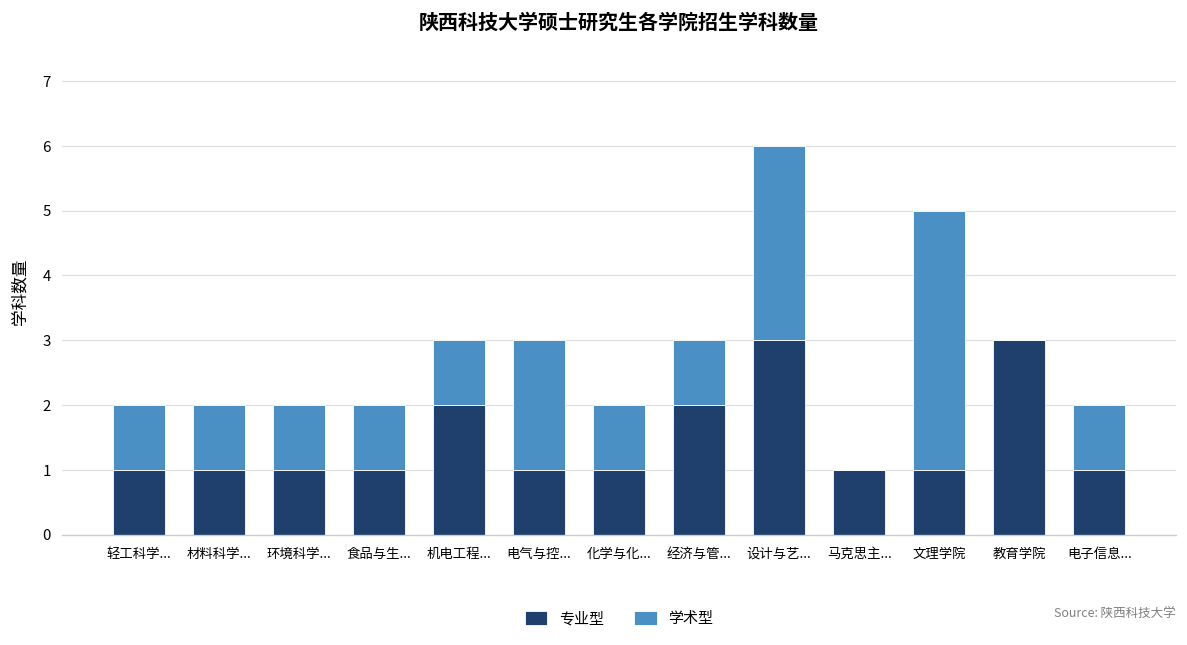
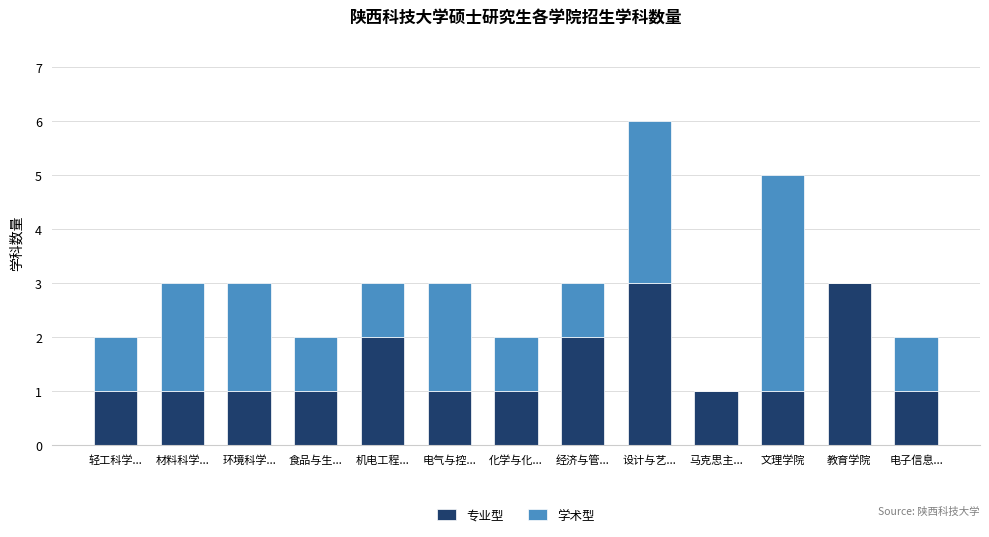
学术型, 材料科学...: 1 -> 2
学术型, 环境科学...: 1 -> 2
